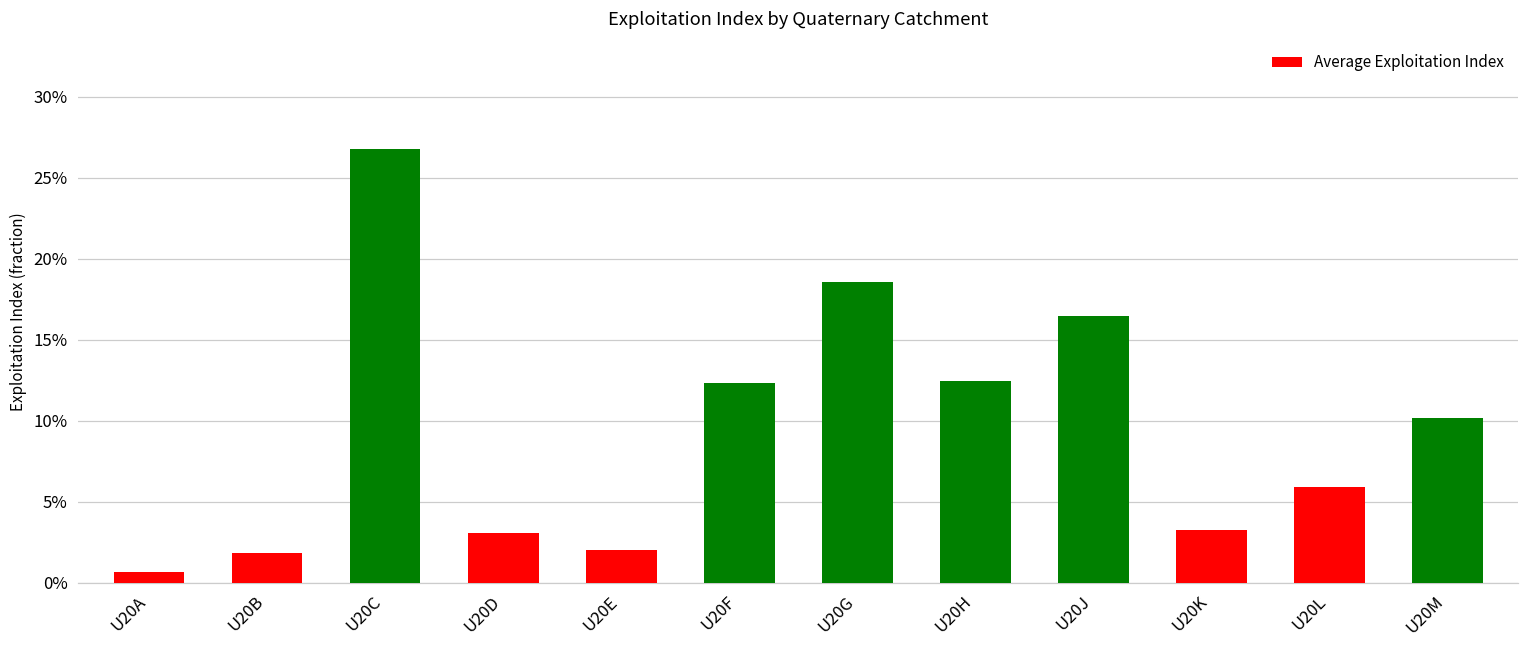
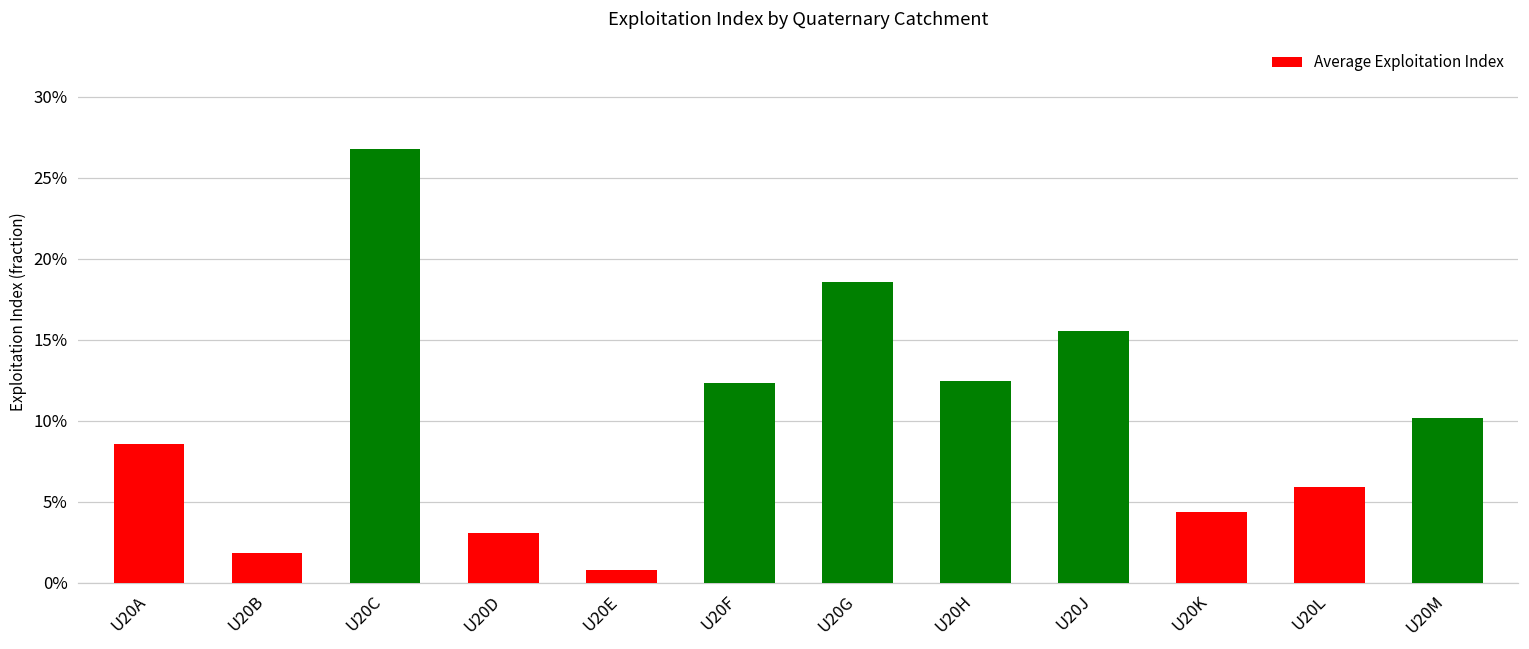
U20A: 0.7% -> 8.6%
U20E: 2.0% -> 0.8%
U20J: 16.5% -> 15.6%
U20K: 3.2% -> 4.4%
